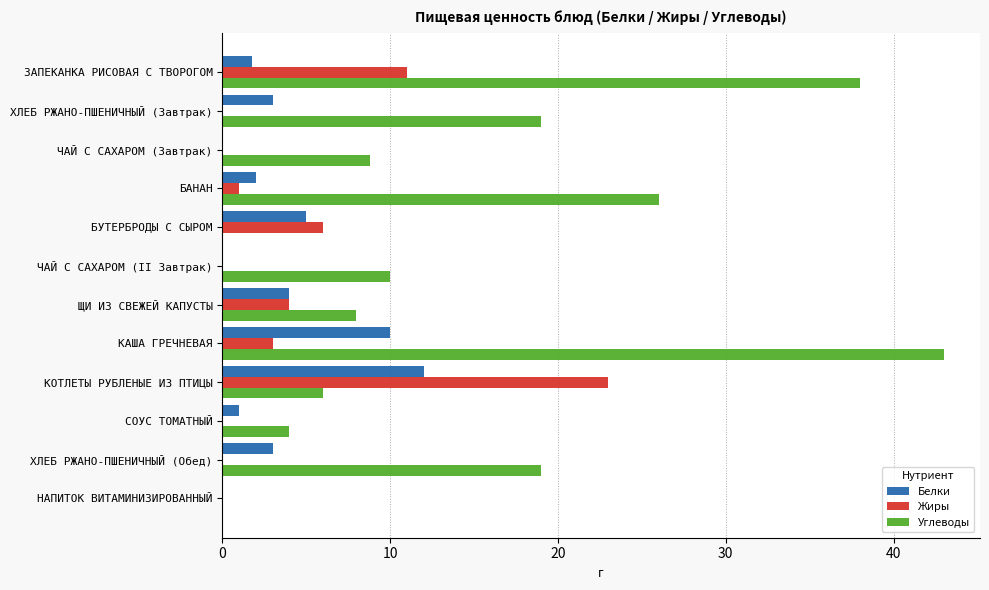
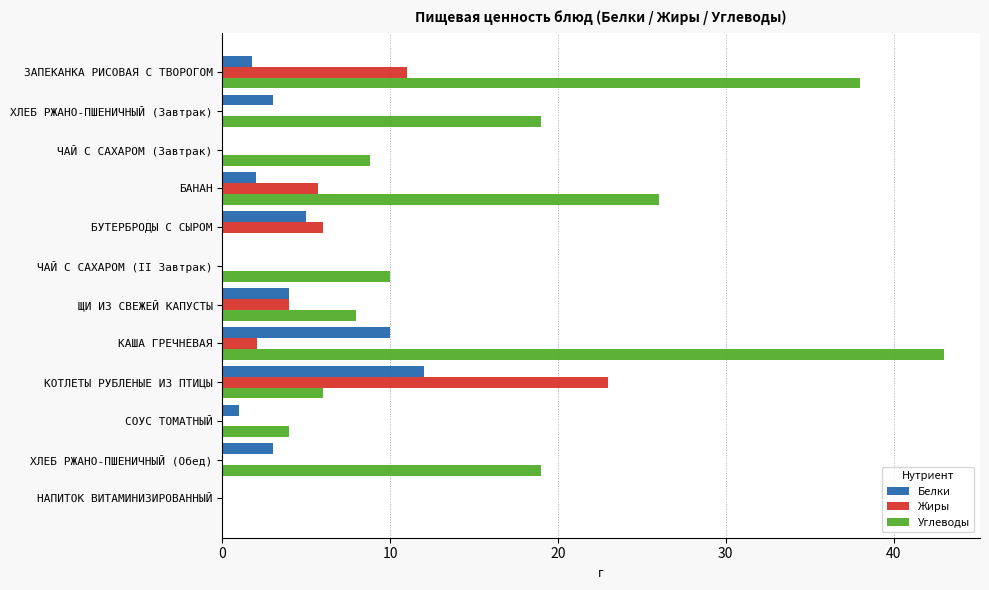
Жиры, БАНАН: 1.0 -> 5.7
Жиры, КАША ГРЕЧНЕВАЯ: 3.0 -> 2.1
